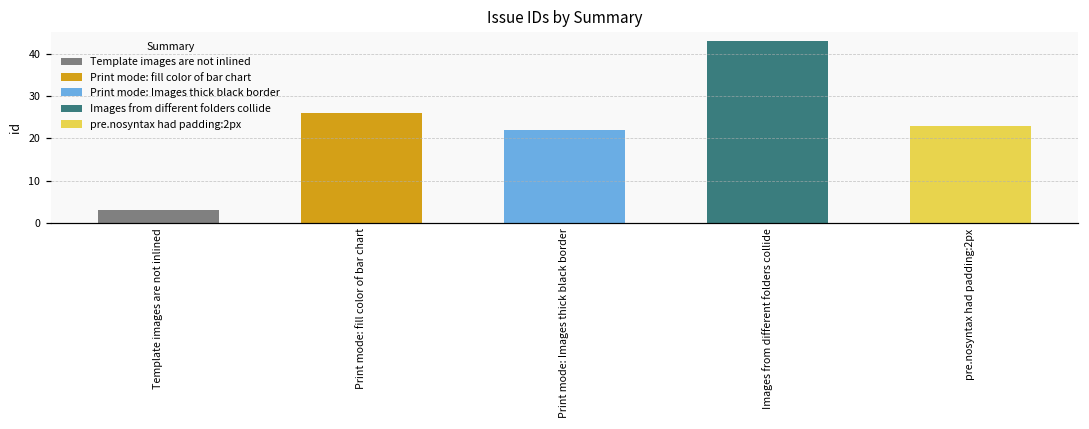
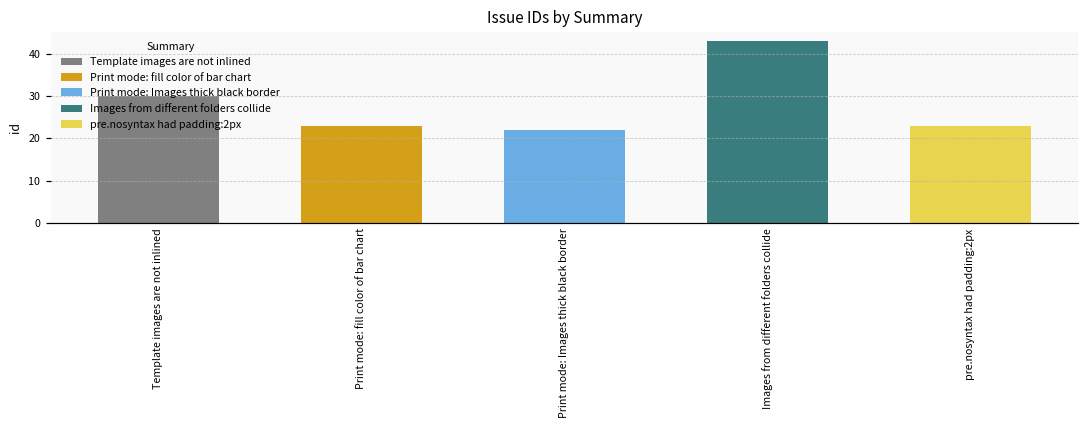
Template images are not inlined: 3 -> 30
Print mode: fill color of bar chart: 26 -> 23
